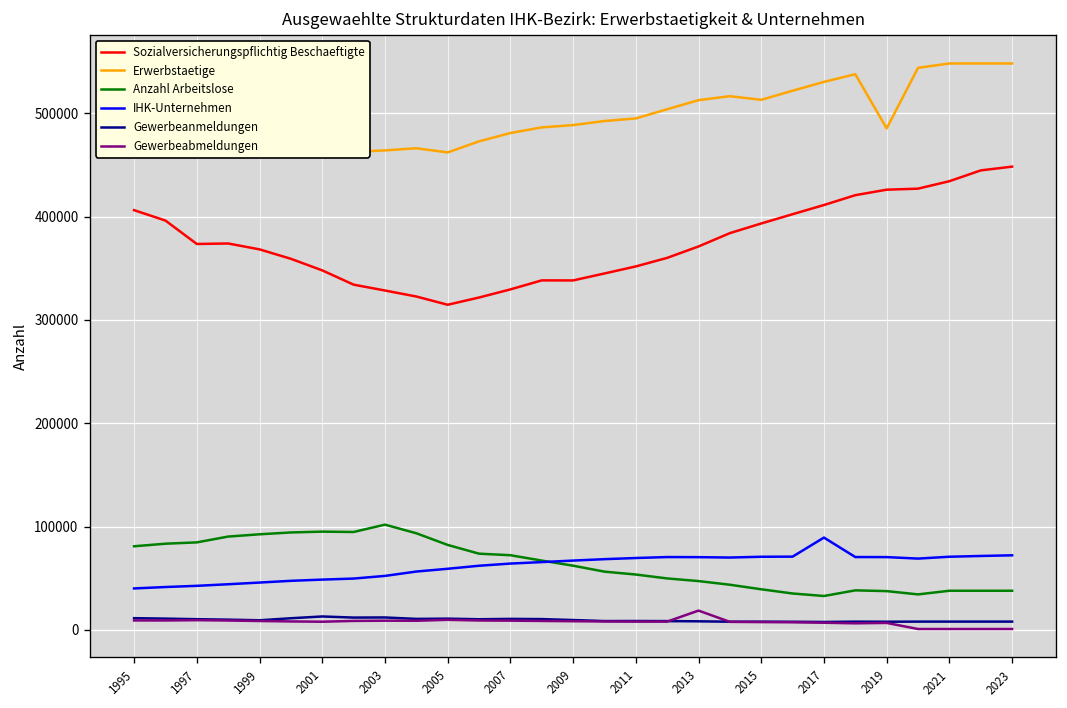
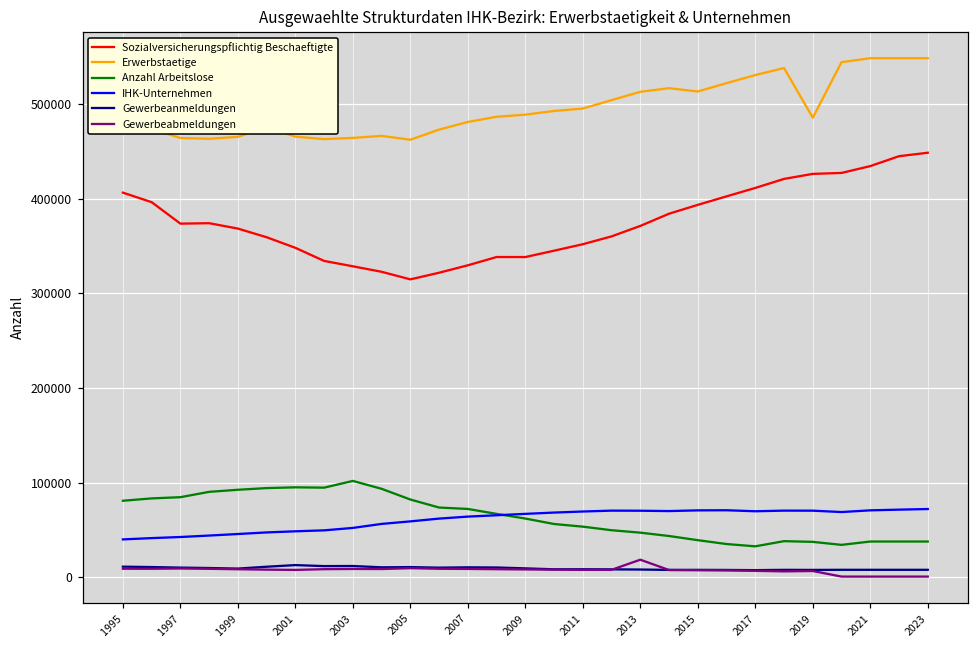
IHK-Unternehmen, 2017: 90000 -> 70000
